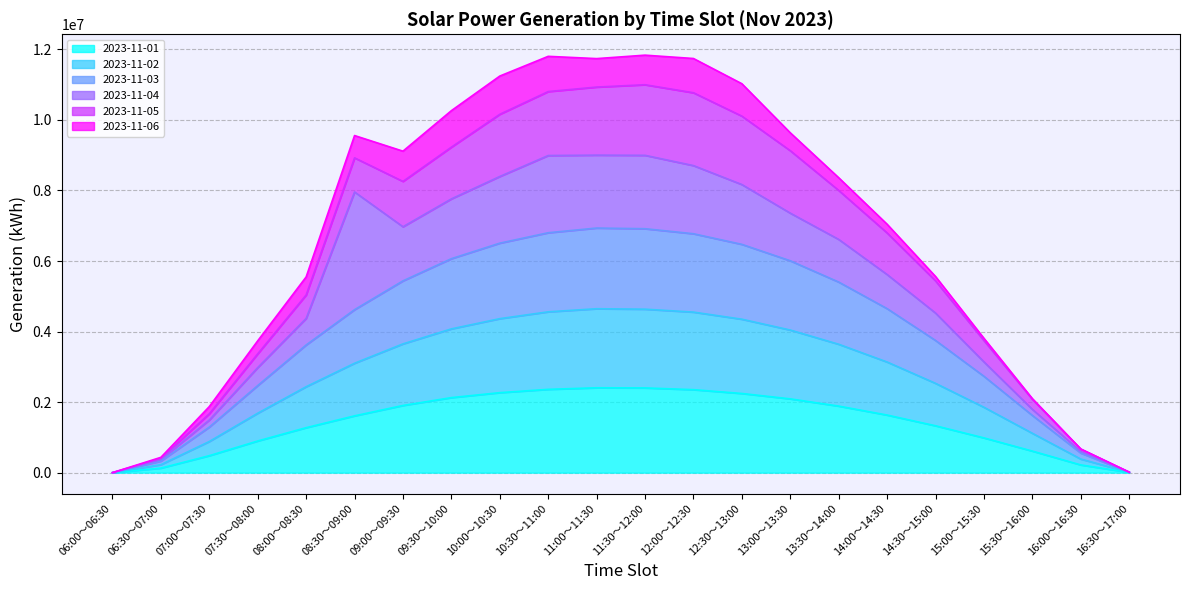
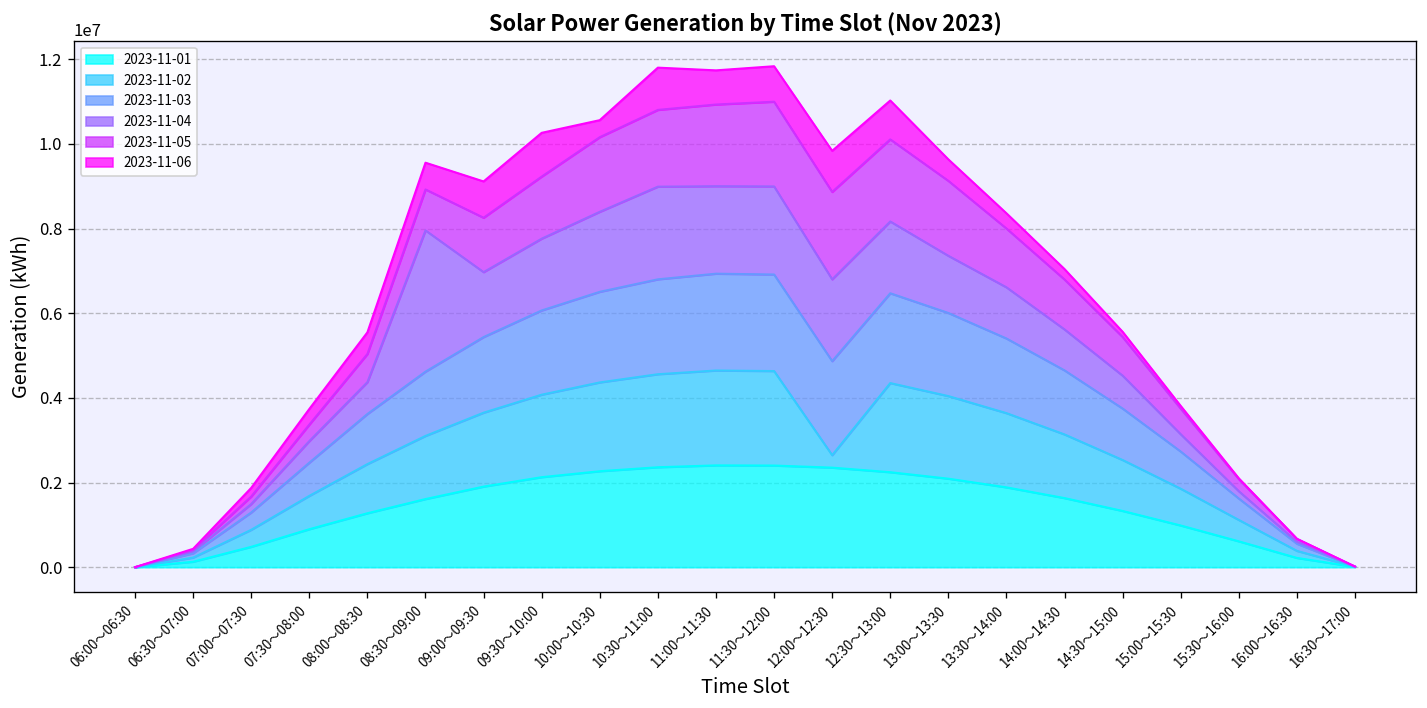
2023-11-06, 10:00～10:30: 1100000 -> 400000
2023-11-02, 12:00～12:30: 2200000 -> 300000
